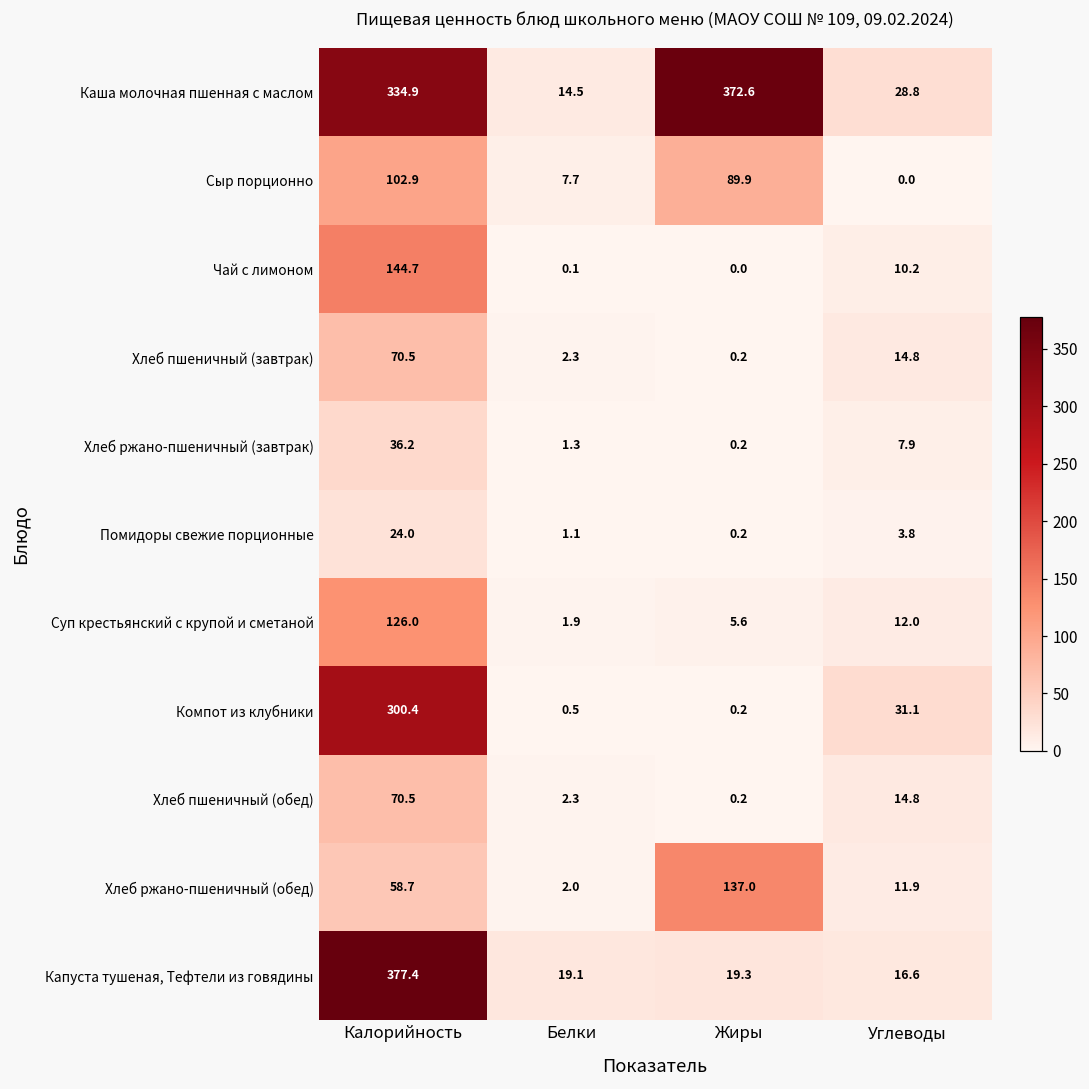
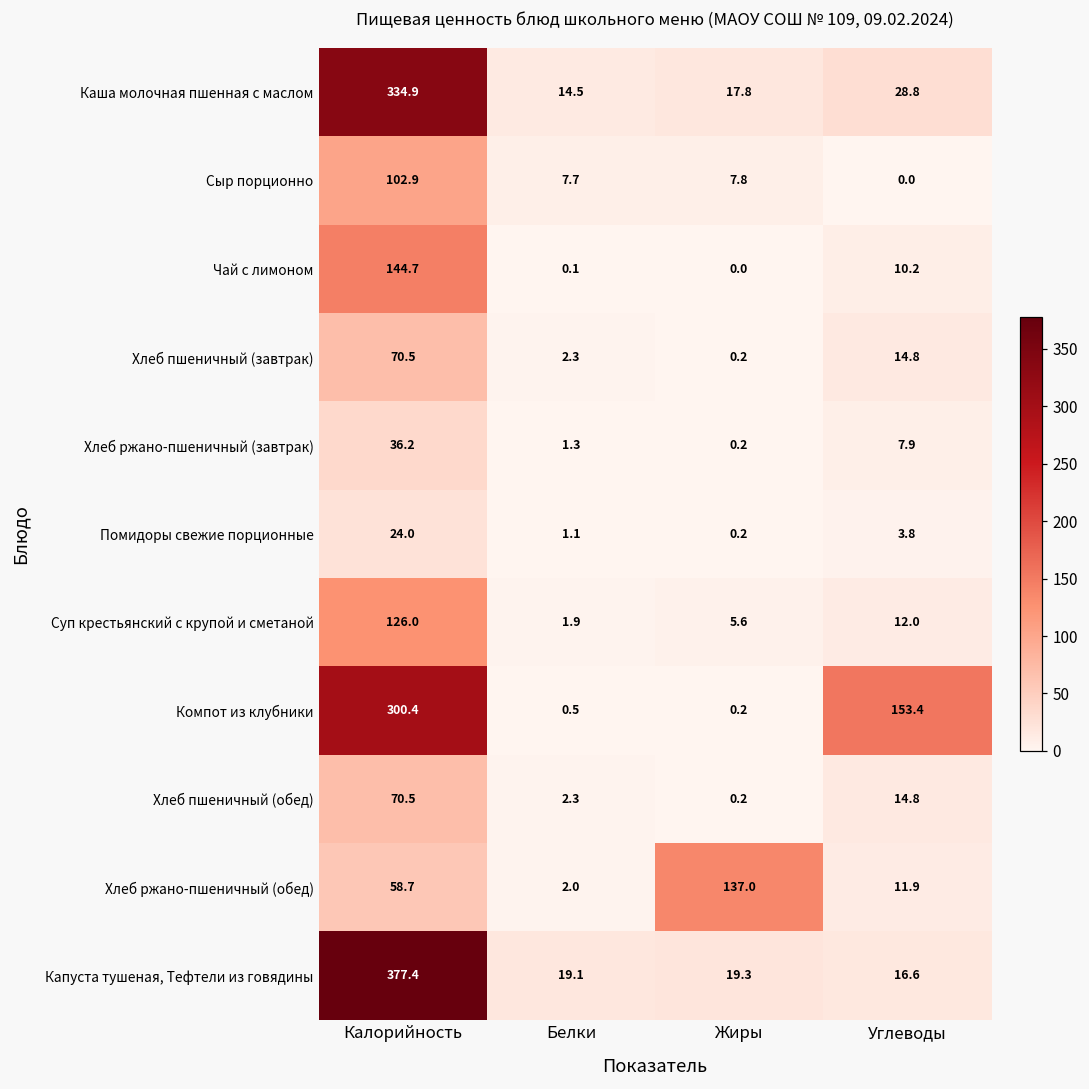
Каша молочная пшенная с маслом, Жиры: 372.6 -> 17.8
Сыр порционно, Жиры: 89.9 -> 7.8
Компот из клубники, Углеводы: 31.1 -> 153.4
